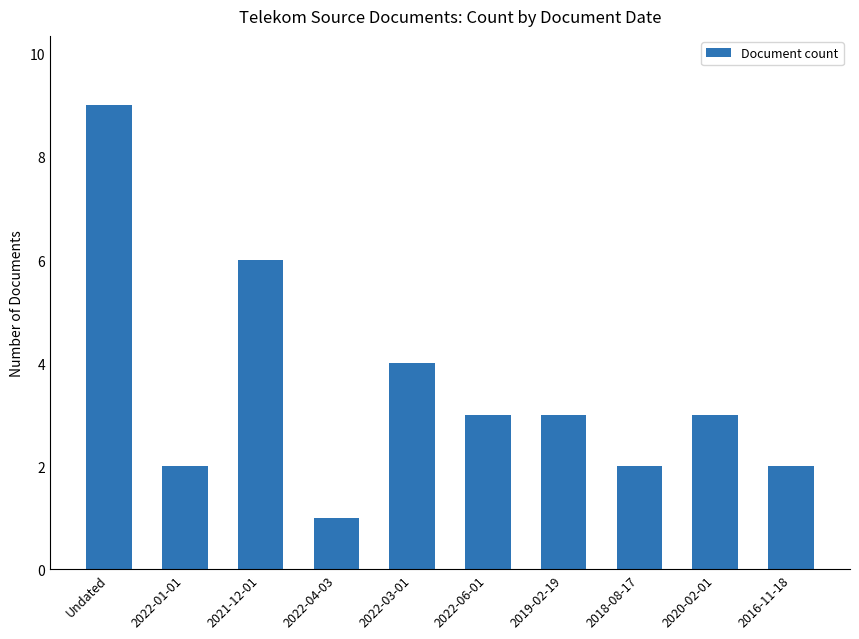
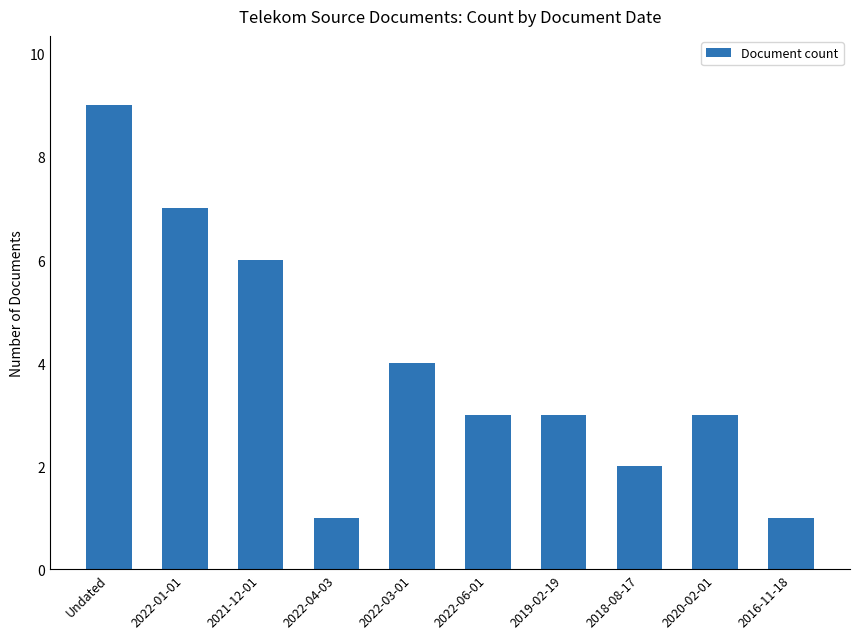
2022-01-01: 2 -> 7
2016-11-18: 2 -> 1
